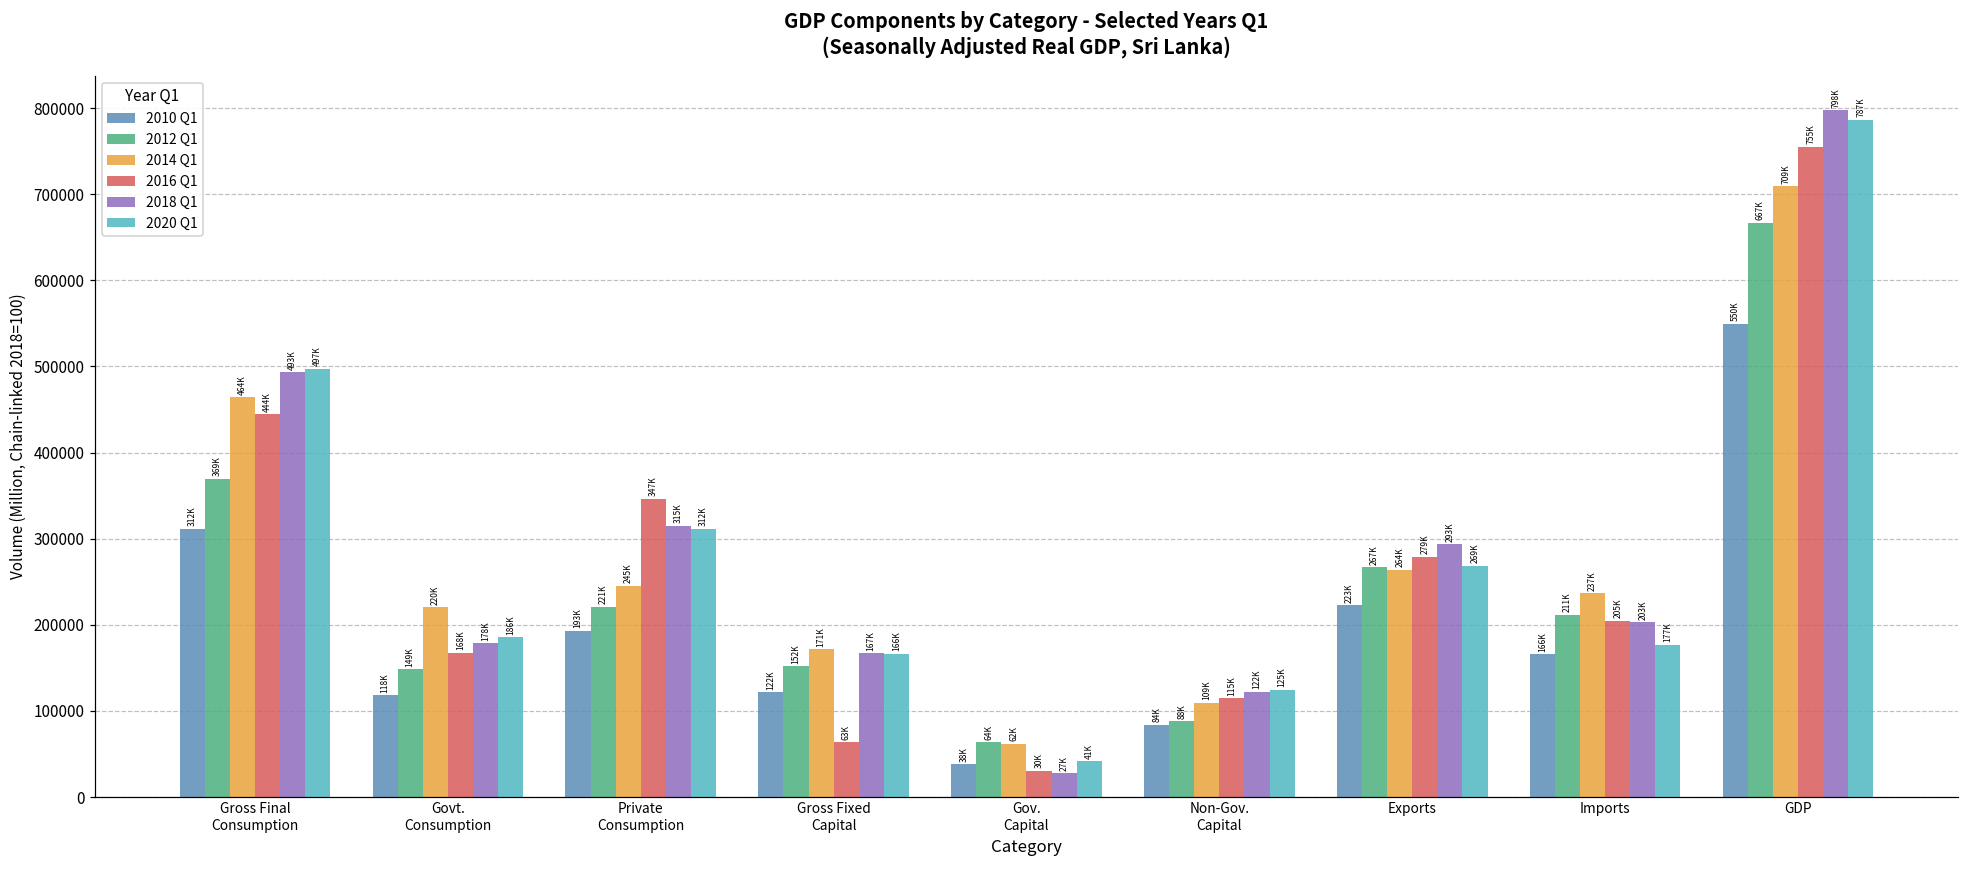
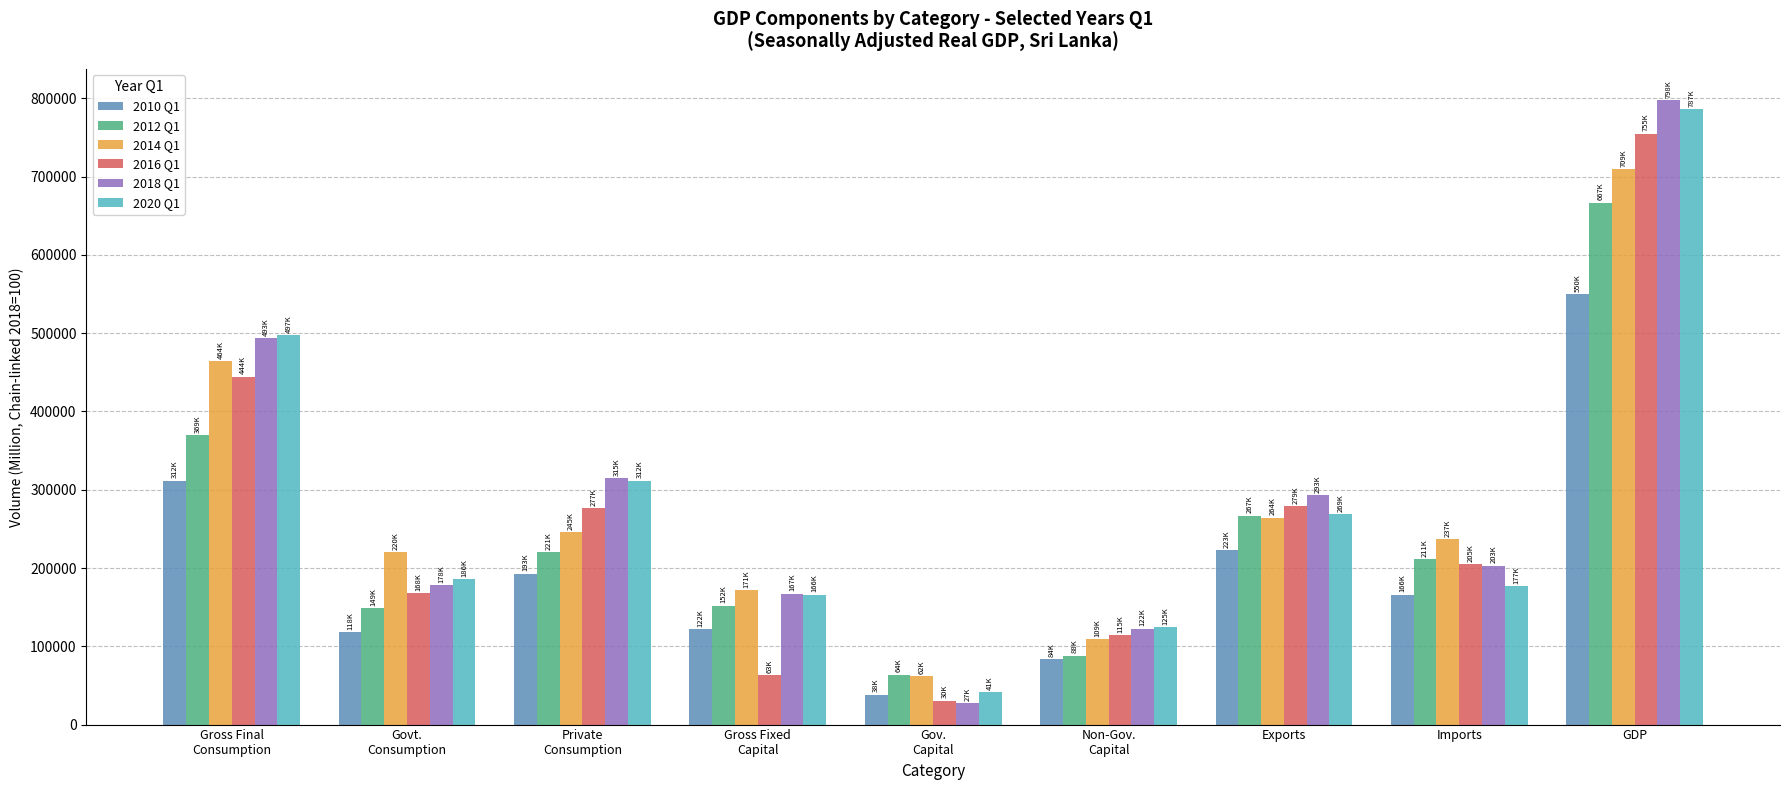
2016 Q1, Private Consumption: 347K -> 277K
